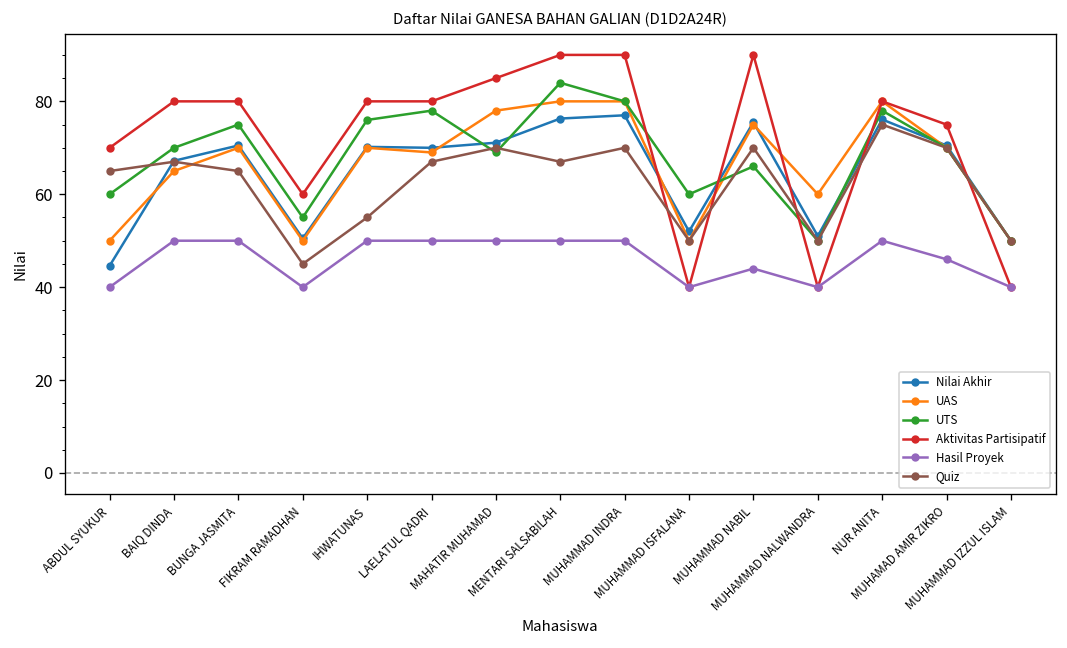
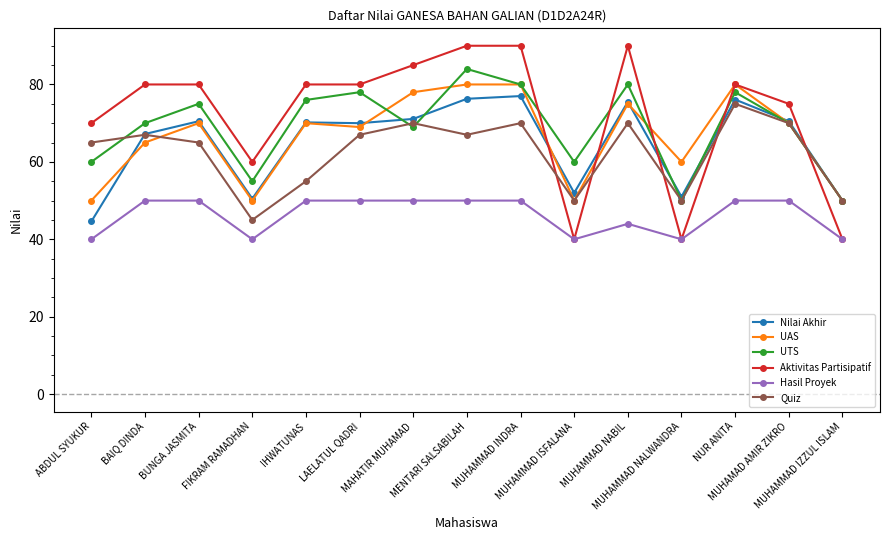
UTS, MUHAMMAD NABIL: 66 -> 80
Hasil Proyek, MUHAMAD AMIR ZIKRO: 46 -> 50
